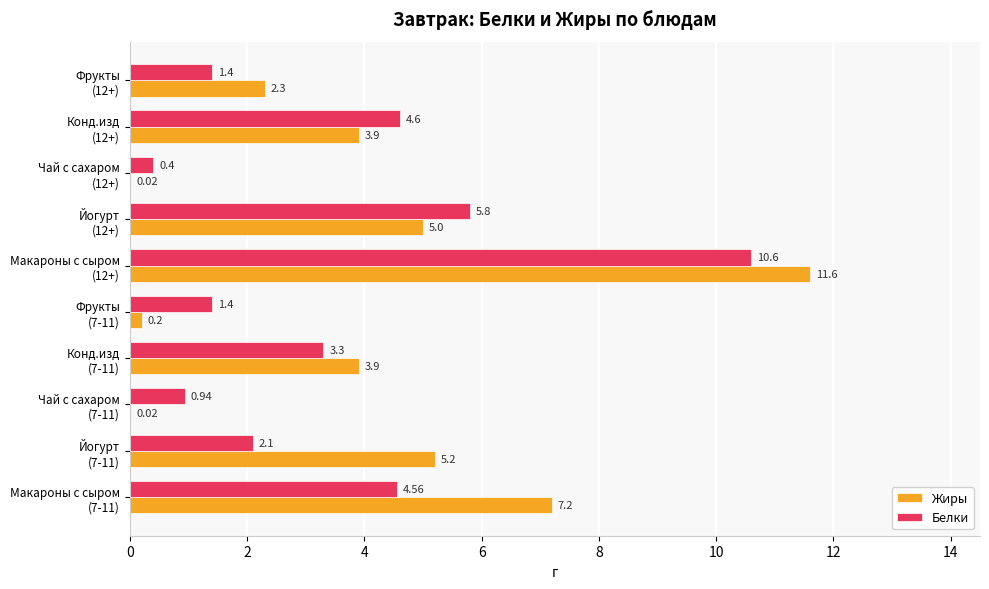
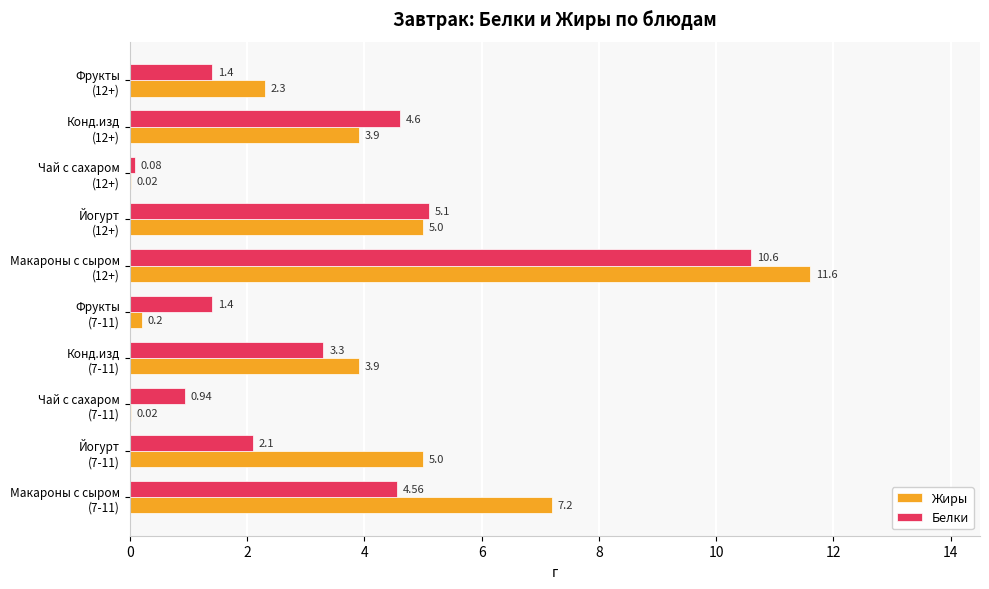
Белки, Чай с сахаром (12+): 0.4 -> 0.08
Белки, Йогурт (12+): 5.8 -> 5.1
Жиры, Йогурт (7-11): 5.2 -> 5.0
